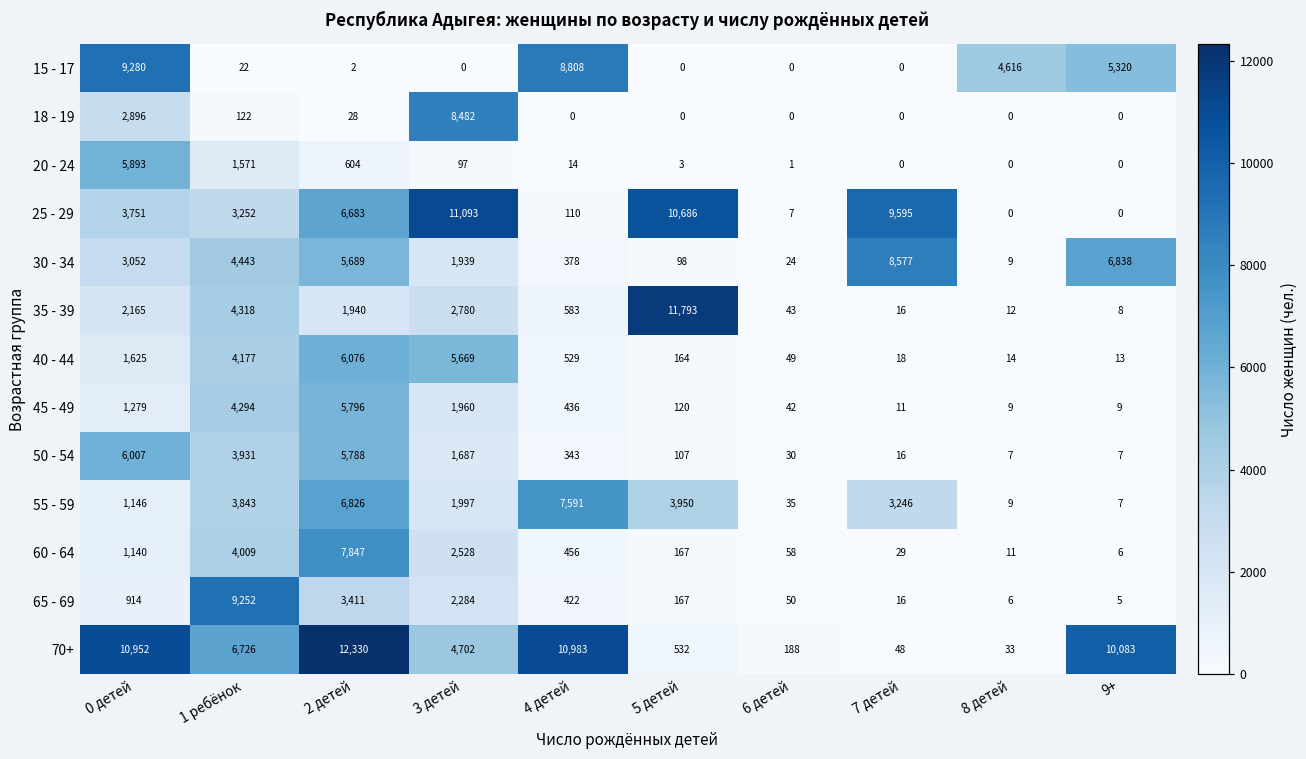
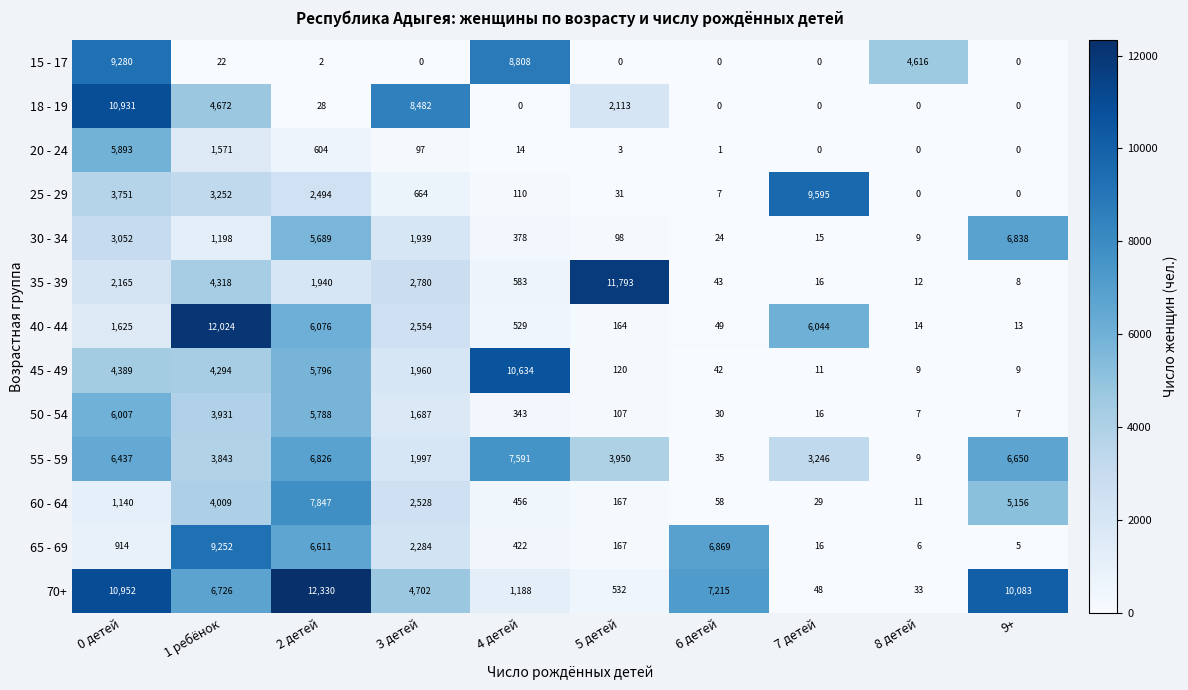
15 - 17, 9+: 5,320 -> 0
18 - 19, 0 детей: 2,896 -> 10,931
18 - 19, 1 ребёнок: 122 -> 4,672
18 - 19, 5 детей: 0 -> 2,113
25 - 29, 2 детей: 6,683 -> 2,494
25 - 29, 3 детей: 11,093 -> 664
25 - 29, 5 детей: 10,686 -> 31
30 - 34, 1 ребёнок: 4,443 -> 1,198
30 - 34, 7 детей: 8,577 -> 15
40 - 44, 1 ребёнок: 4,177 -> 12,024
40 - 44, 3 детей: 5,669 -> 2,554
40 - 44, 7 детей: 18 -> 6,044
45 - 49, 0 детей: 1,279 -> 4,389
45 - 49, 4 детей: 436 -> 10,634
55 - 59, 0 детей: 1,146 -> 6,437
55 - 59, 9+: 7 -> 6,650
60 - 64, 9+: 6 -> 5,156
65 - 69, 2 детей: 3,411 -> 6,611
65 - 69, 6 детей: 50 -> 6,869
70+, 4 детей: 10,983 -> 1,188
70+, 6 детей: 188 -> 7,215
